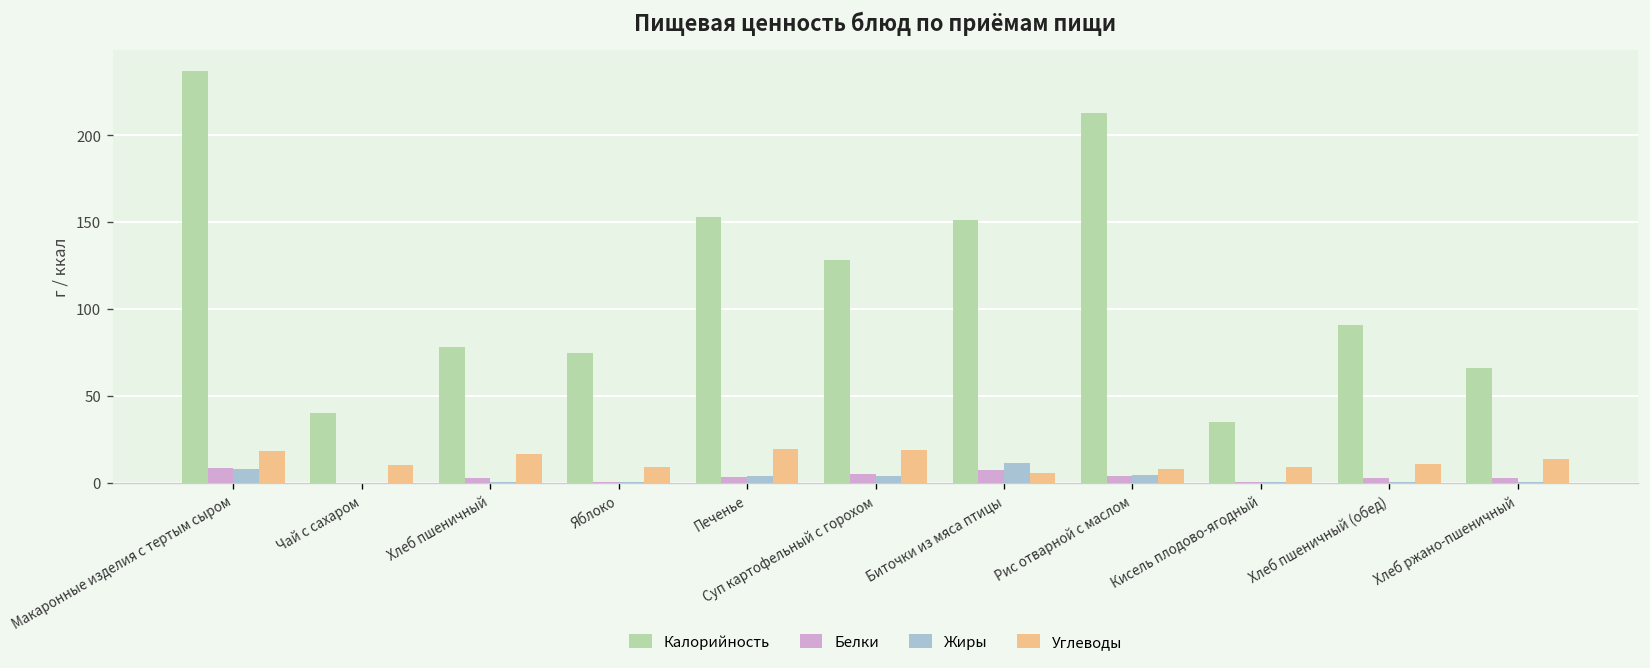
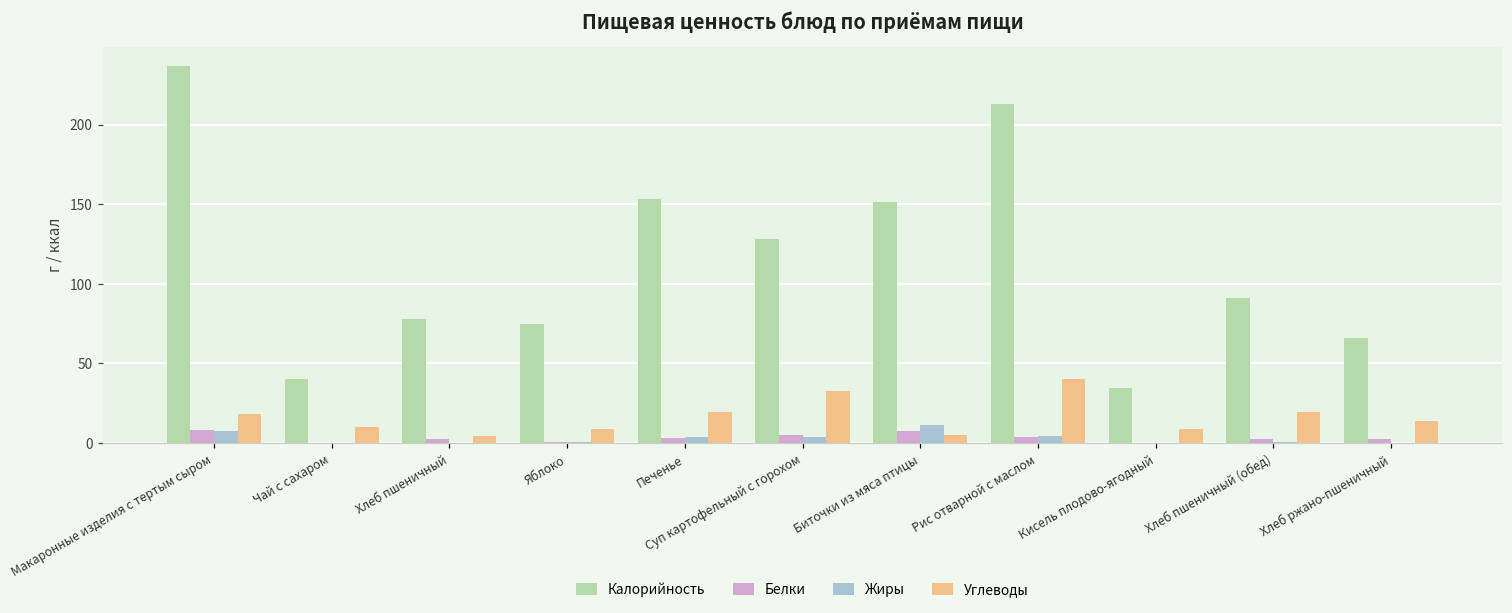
Углеводы, Хлеб пшеничный: 17 -> 5
Углеводы, Суп картофельный с горохом: 19 -> 33
Углеводы, Рис отварной с маслом: 8 -> 40
Углеводы, Хлеб пшеничный (обед): 11 -> 19
